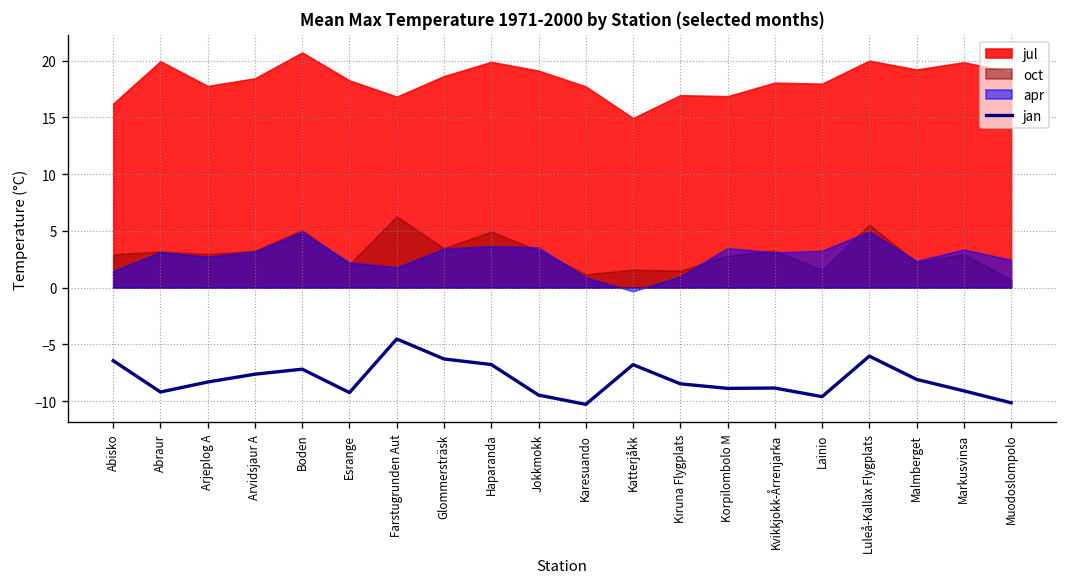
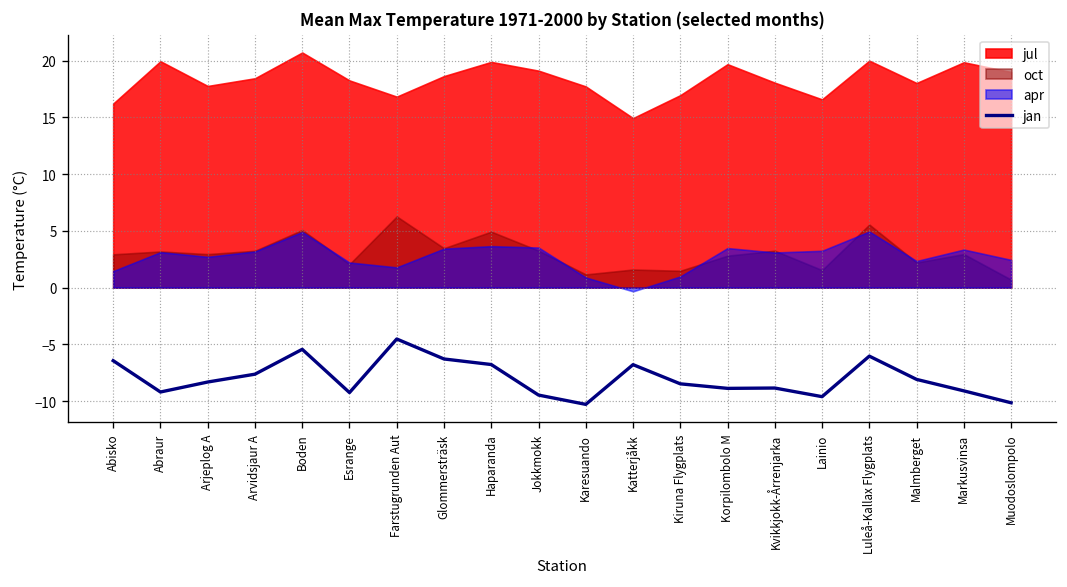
jan, Boden: -7 -> -5
jul, Korpilombolo M: 17 -> 20
jul, Lainio: 18 -> 17
jul, Malmberget: 19 -> 18
